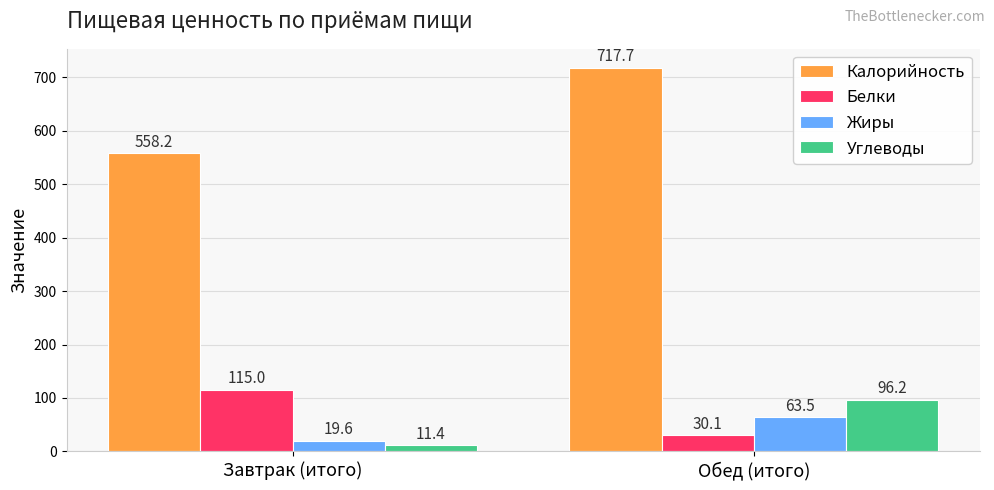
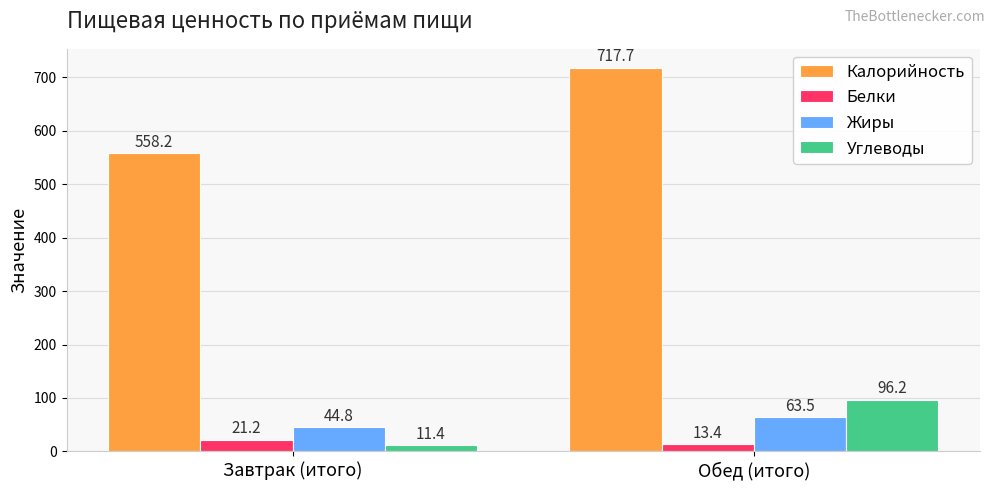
Белки, Завтрак (итого): 115.0 -> 21.2
Жиры, Завтрак (итого): 19.6 -> 44.8
Белки, Обед (итого): 30.1 -> 13.4
